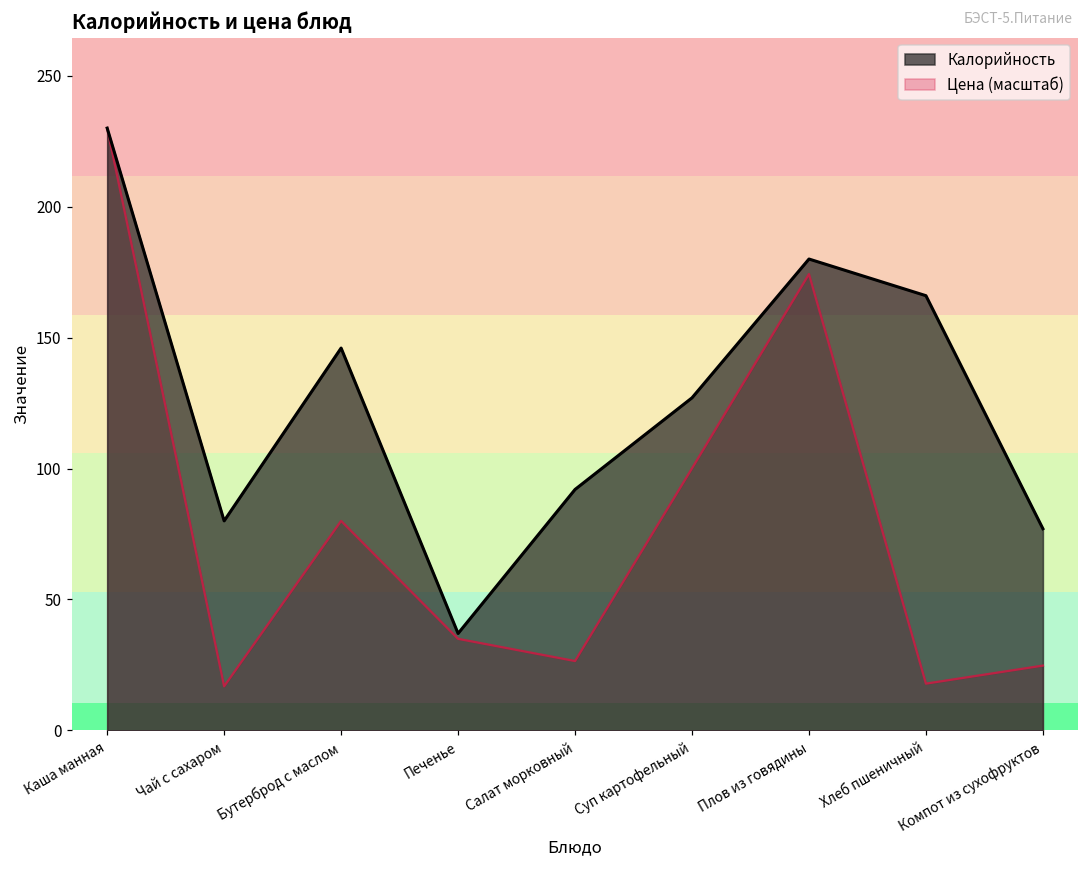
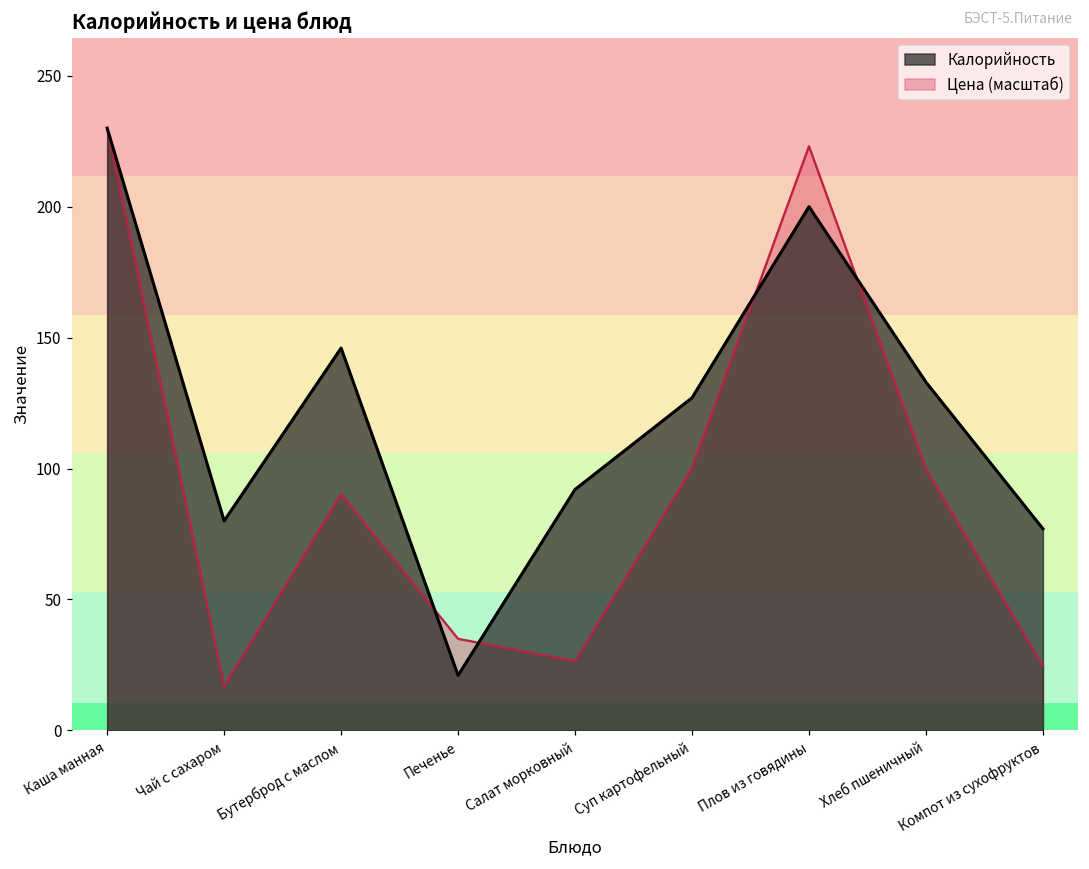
Цена (масштаб), Бутерброд с маслом: 80 -> 90
Калорийность, Печенье: 37 -> 21
Калорийность, Плов из говядины: 180 -> 200
Цена (масштаб), Плов из говядины: 174 -> 223
Калорийность, Хлеб пшеничный: 166 -> 133
Цена (масштаб), Хлеб пшеничный: 18 -> 100
